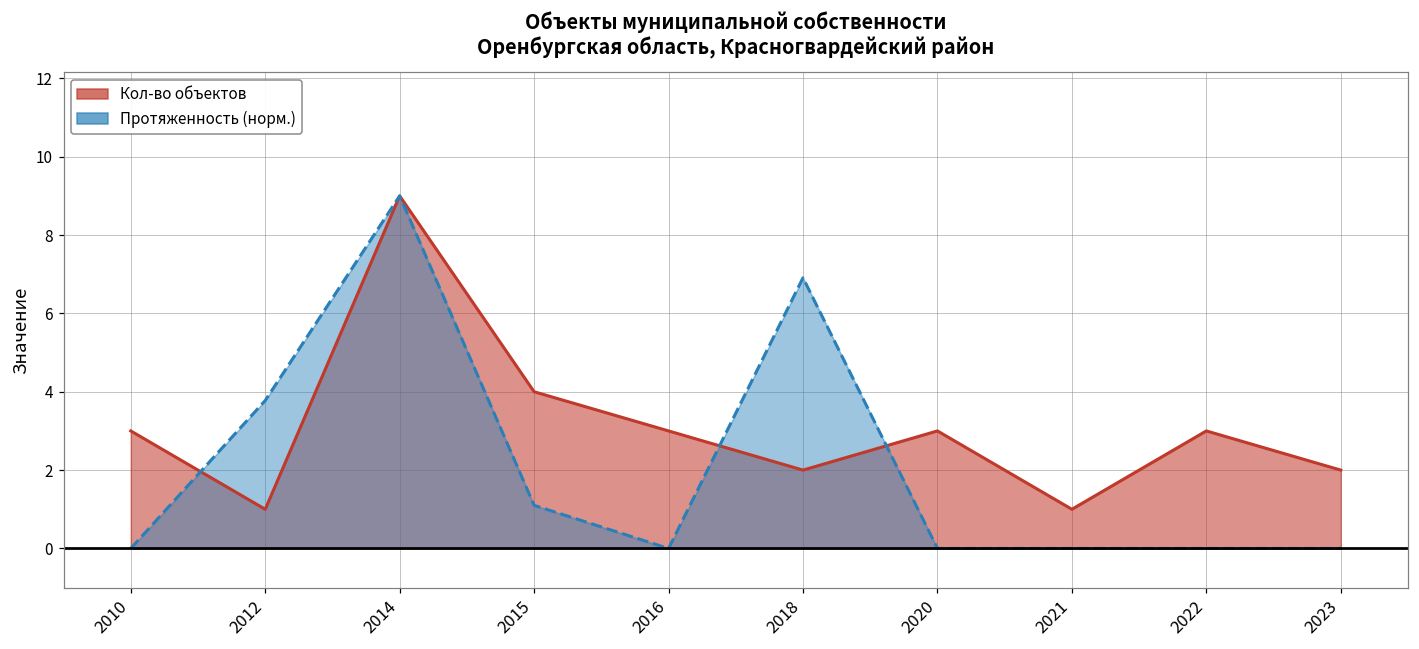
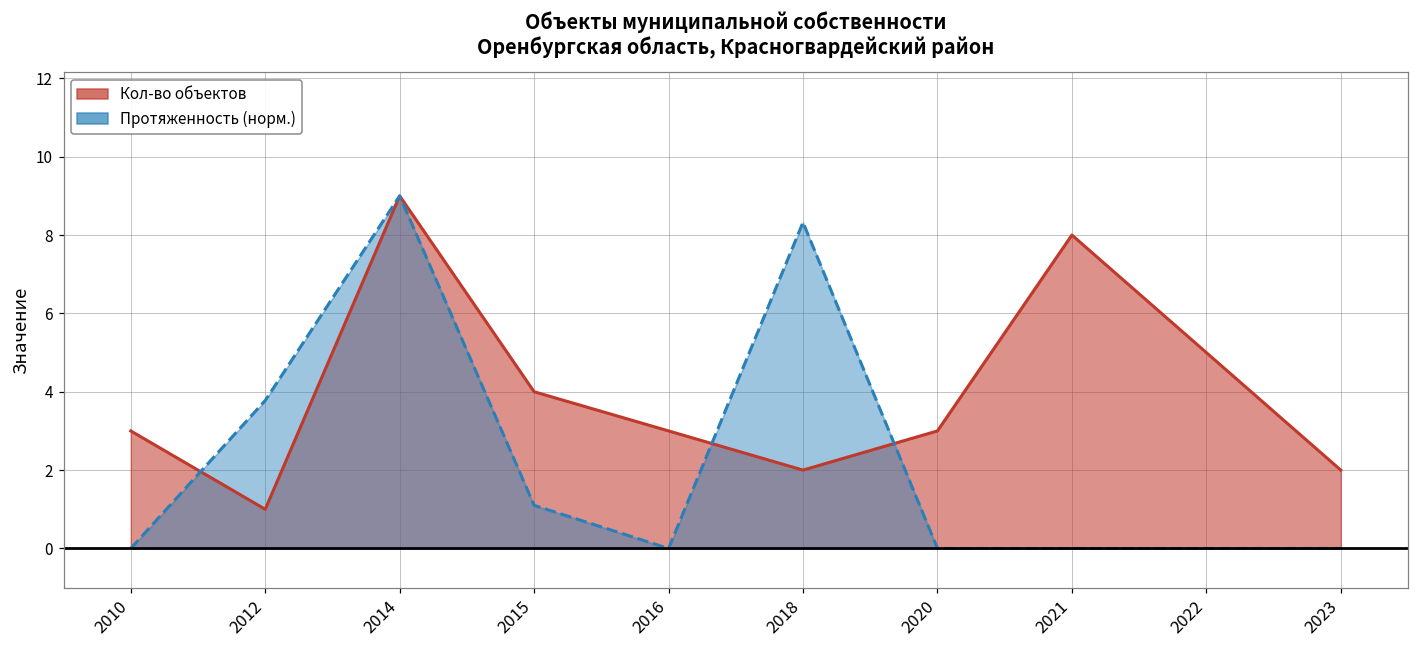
Протяженность (норм.), 2018: 6.9 -> 8.3
Кол-во объектов, 2021: 1 -> 8
Кол-во объектов, 2022: 3 -> 5
